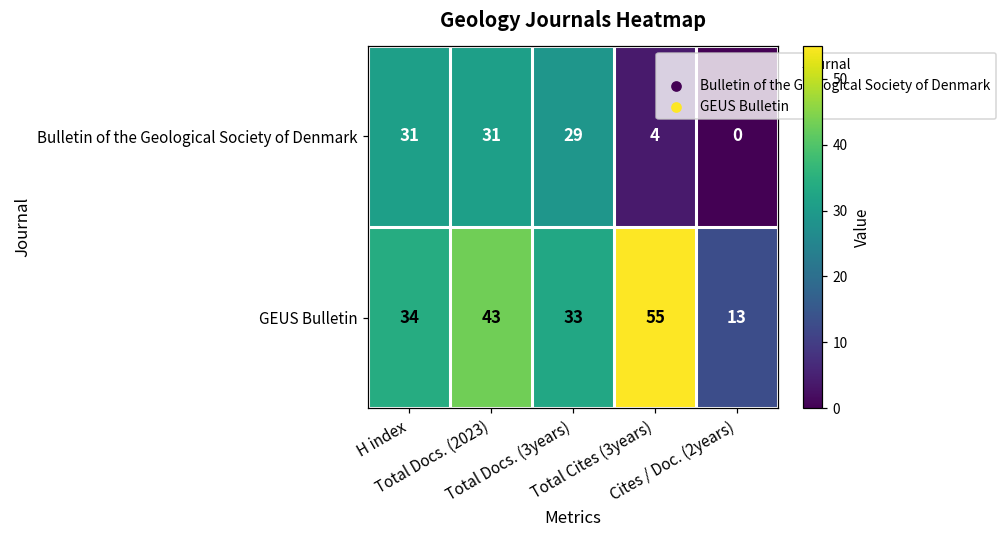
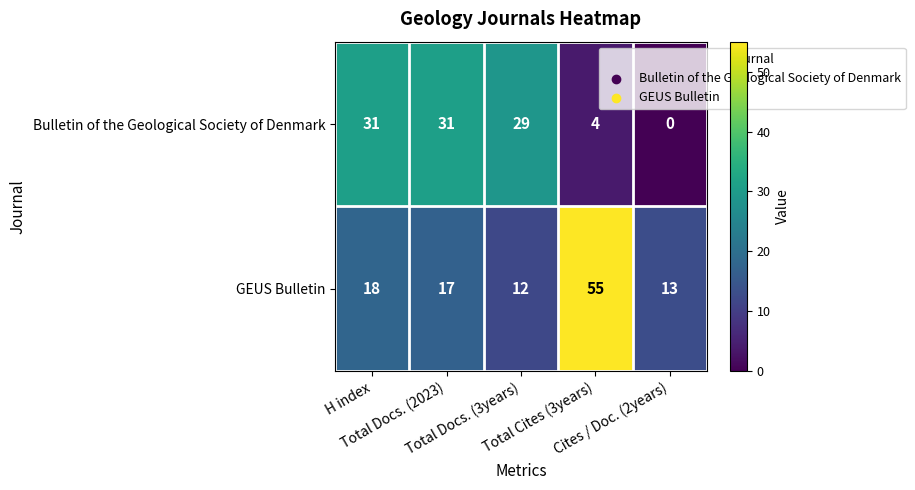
GEUS Bulletin, H index: 34 -> 18
GEUS Bulletin, Total Docs. (2023): 43 -> 17
GEUS Bulletin, Total Docs. (3years): 33 -> 12
